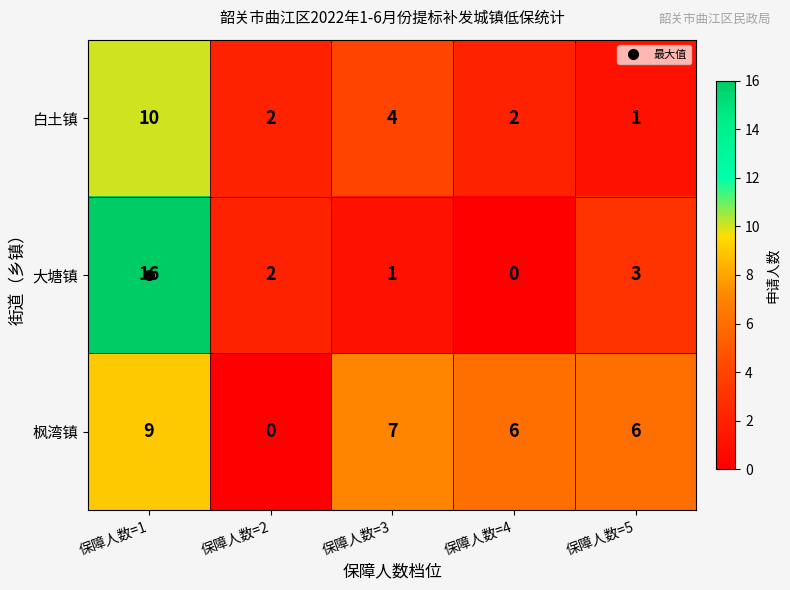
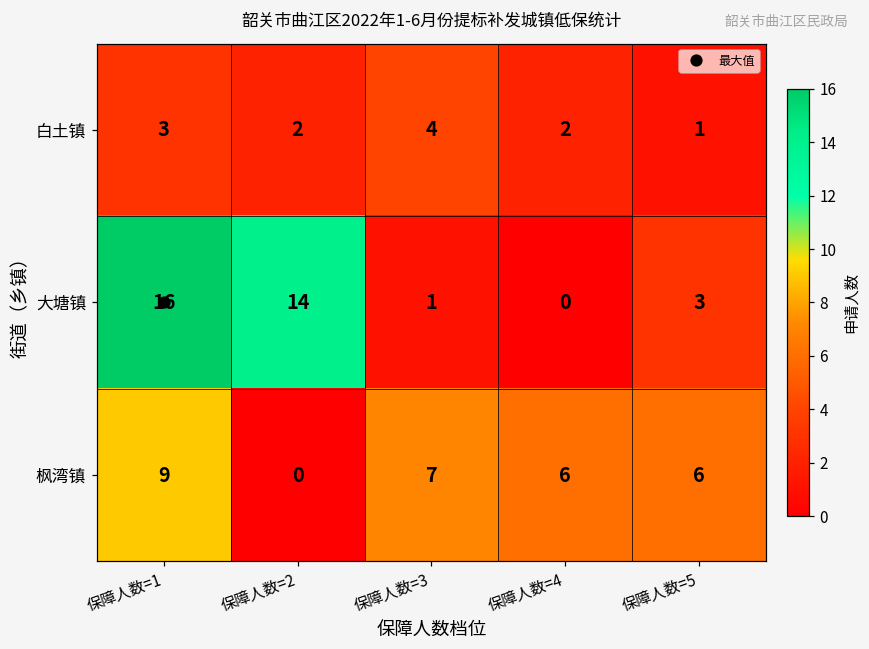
白土镇, 保障人数=1: 10 -> 3
大塘镇, 保障人数=2: 2 -> 14
